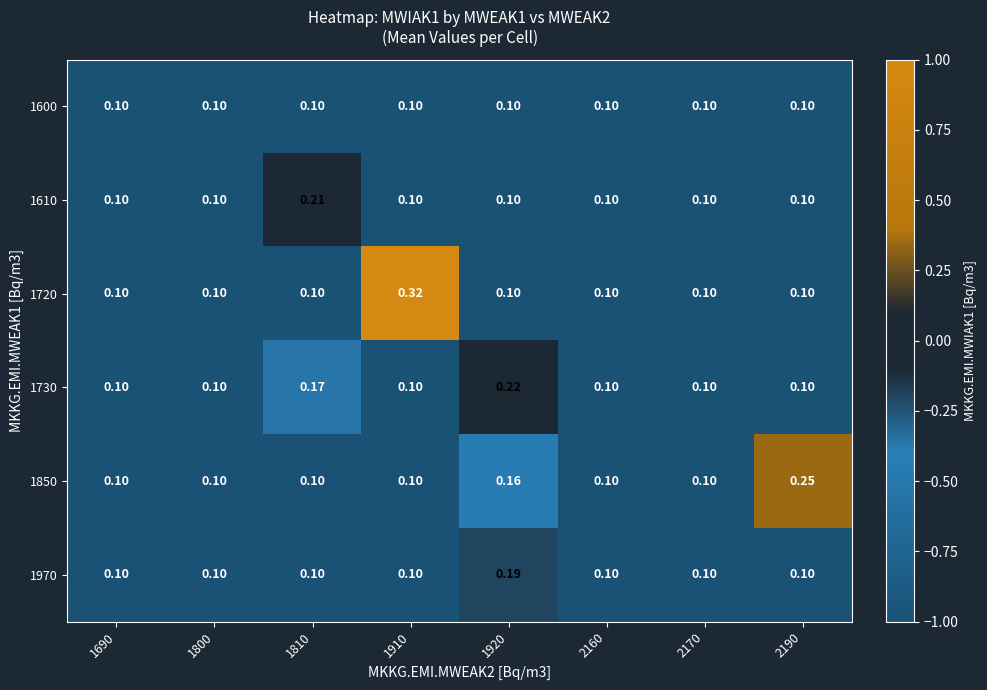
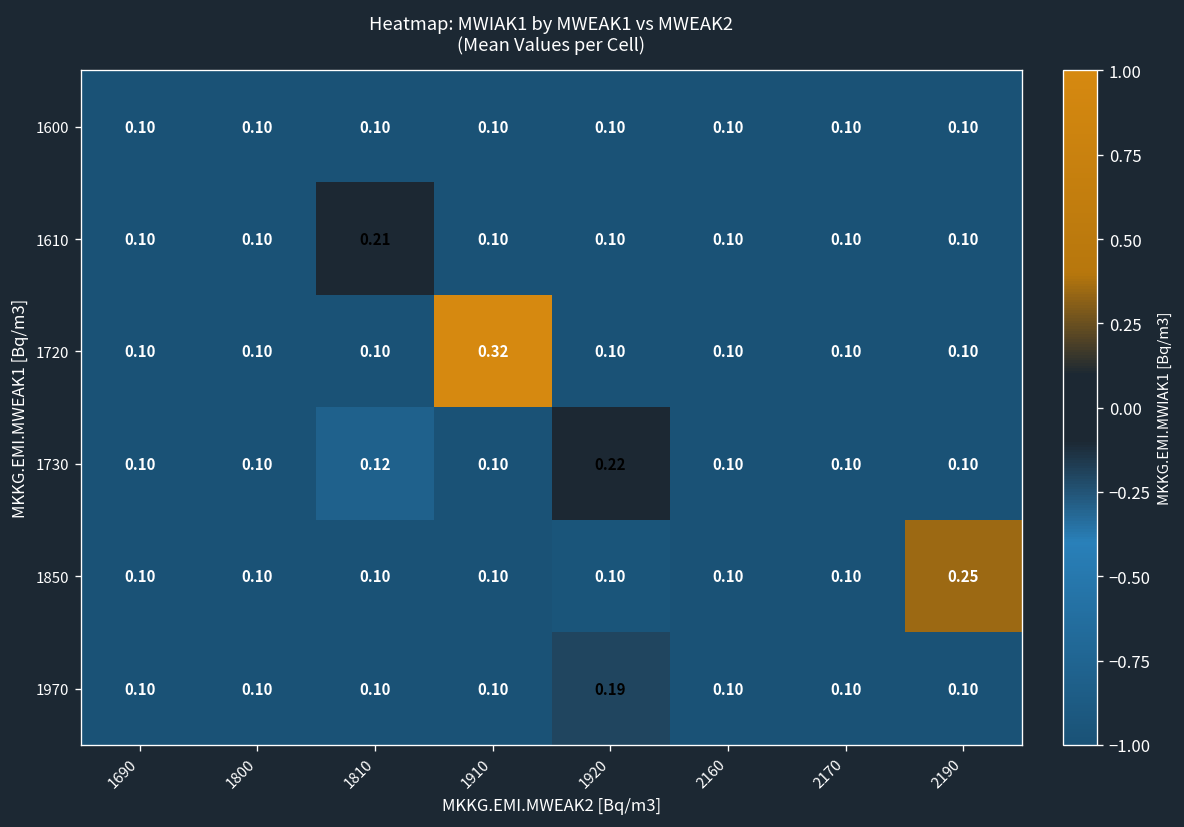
1730, 1810: 0.17 -> 0.12
1850, 1920: 0.16 -> 0.10
